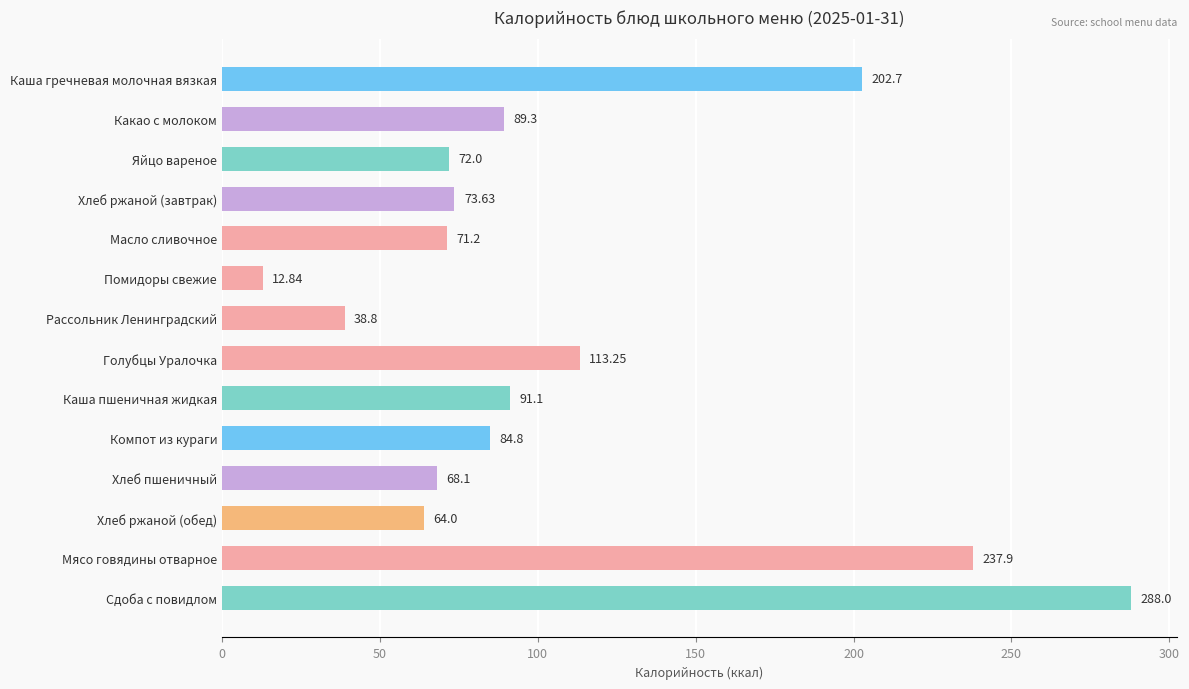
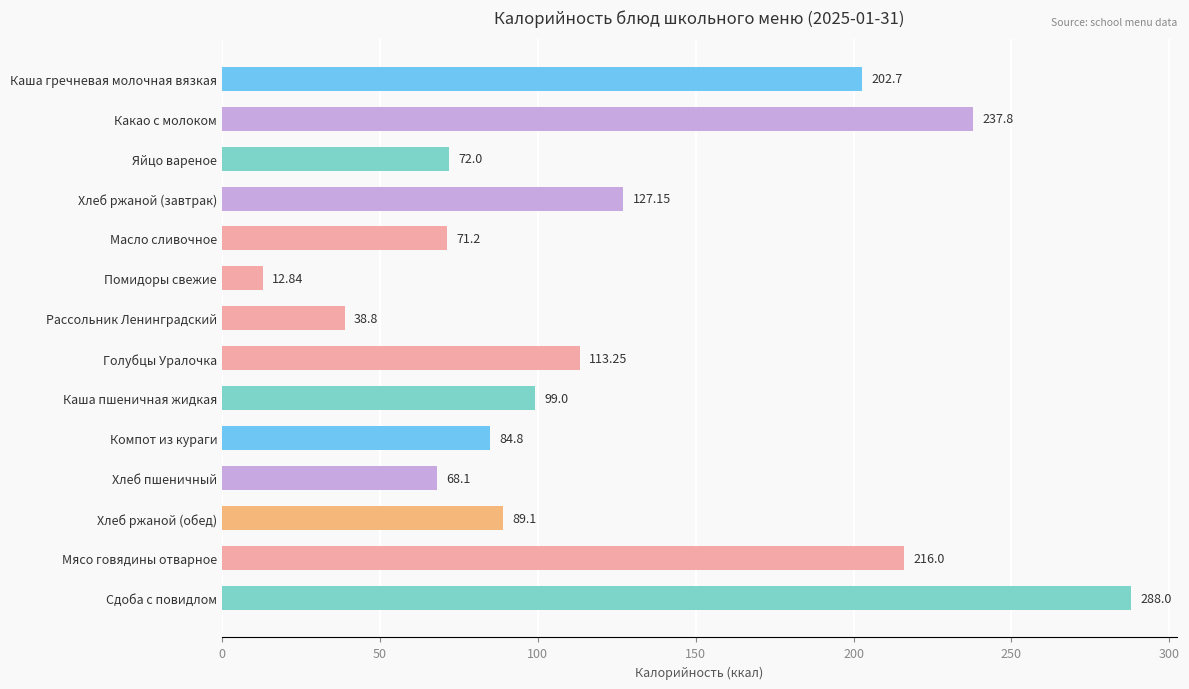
Какао с молоком: 89.3 -> 237.8
Хлеб ржаной (завтрак): 73.63 -> 127.15
Каша пшеничная жидкая: 91.1 -> 99.0
Хлеб ржаной (обед): 64.0 -> 89.1
Мясо говядины отварное: 237.9 -> 216.0
